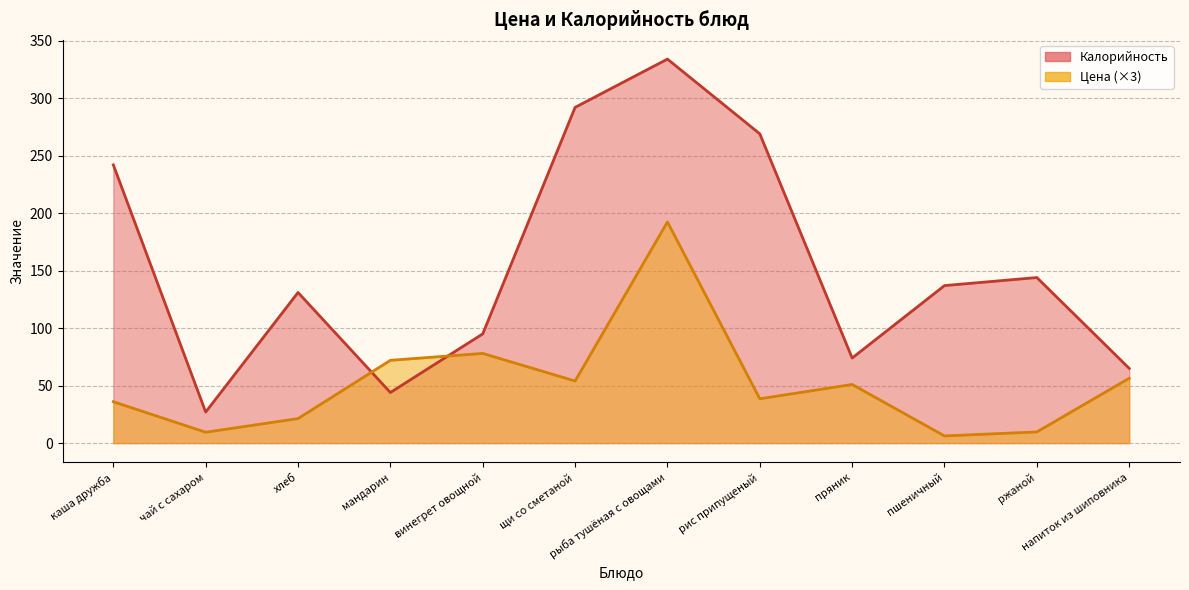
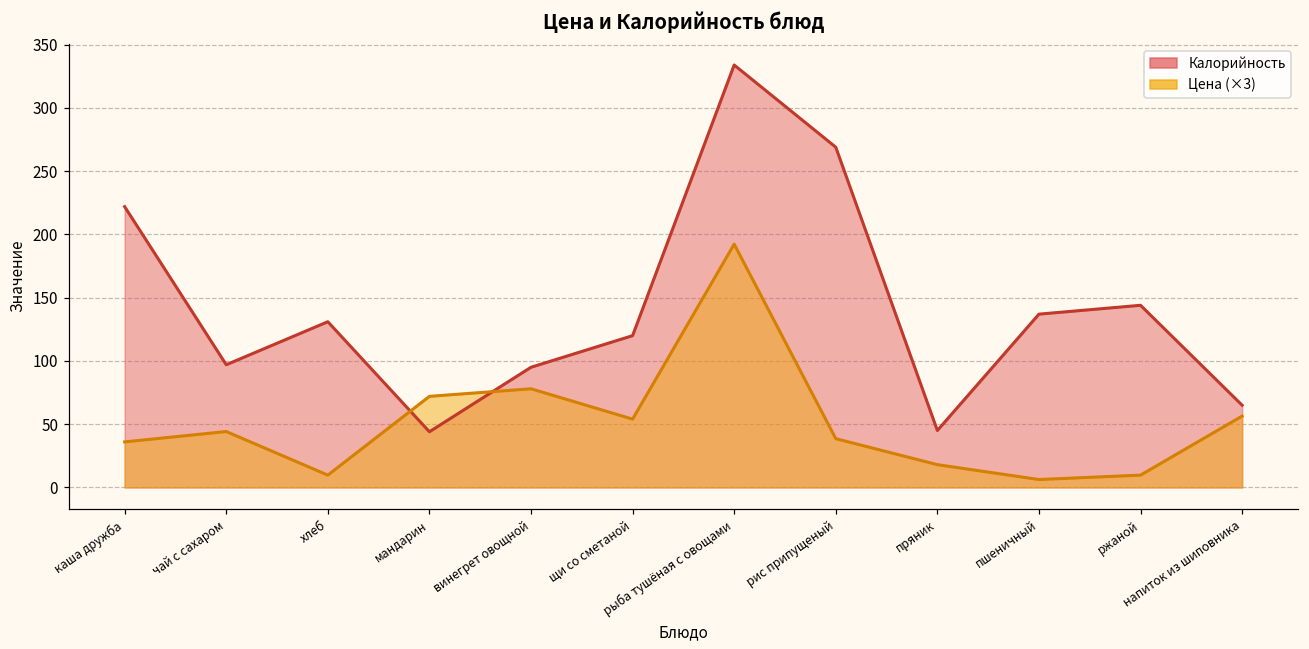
Калорийность, каша дружба: 242 -> 222
Калорийность, чай с сахаром: 27 -> 97
Цена (×3), чай с сахаром: 9 -> 44
Цена (×3), хлеб: 21 -> 10
Калорийность, щи со сметаной: 292 -> 120
Калорийность, пряник: 74 -> 45
Цена (×3), пряник: 51 -> 18
